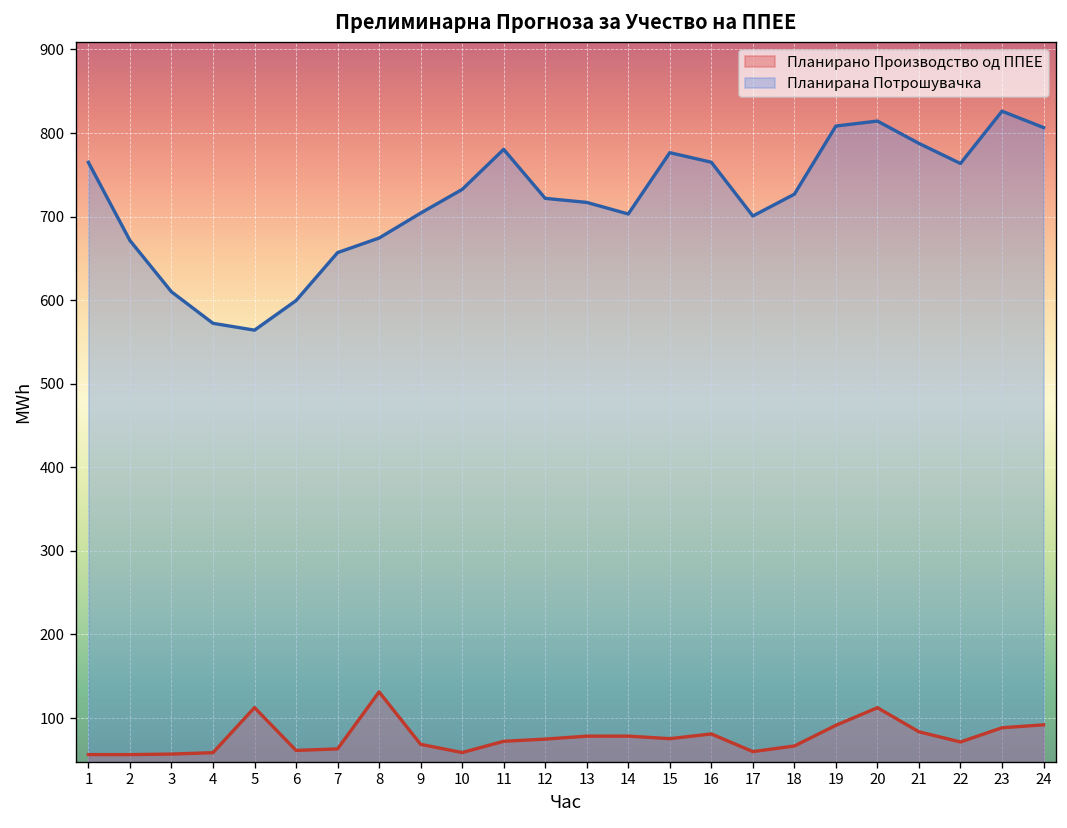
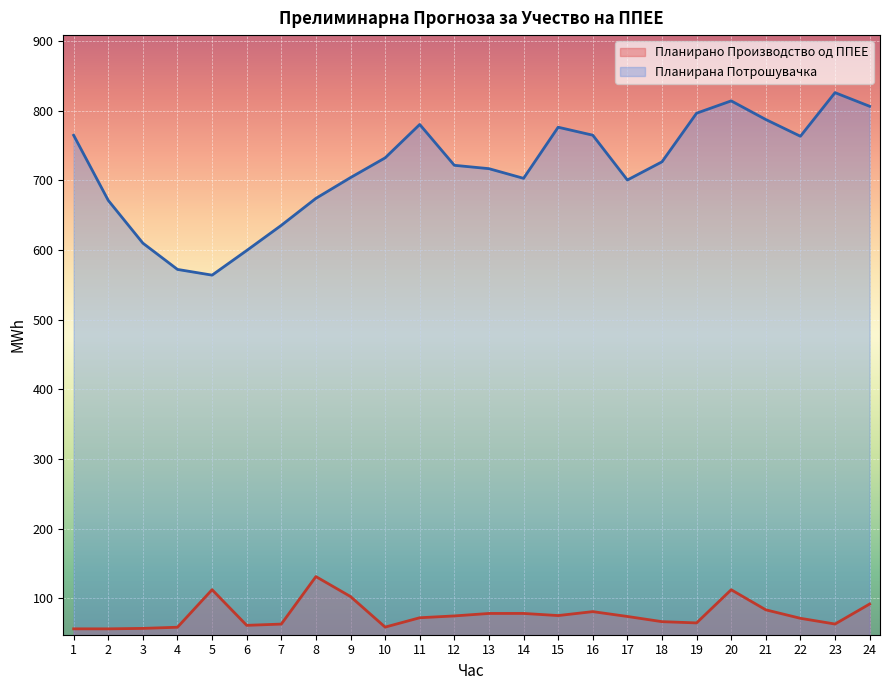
Планирана Потрошувачка, 7: 660 -> 640
Планирано Производство од ППЕЕ, 9: 70 -> 100
Планирано Производство од ППЕЕ, 17: 60 -> 70
Планирано Производство од ППЕЕ, 19: 90 -> 60
Планирана Потрошувачка, 19: 810 -> 800
Планирано Производство од ППЕЕ, 23: 90 -> 60
